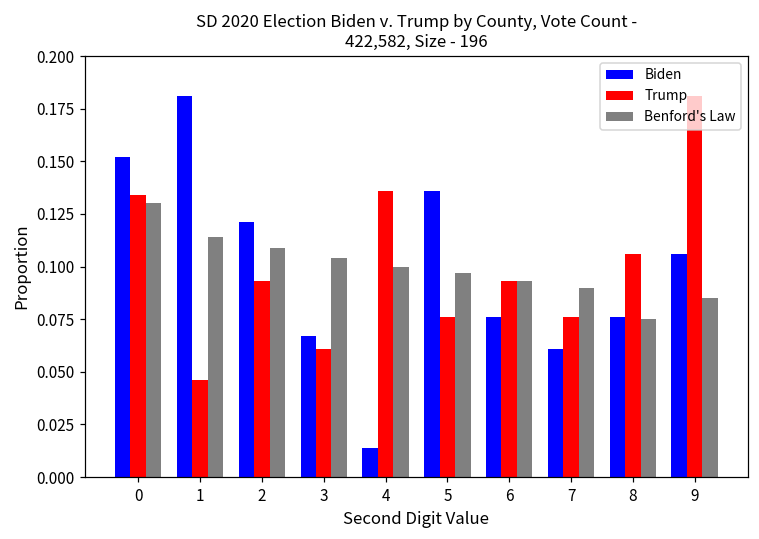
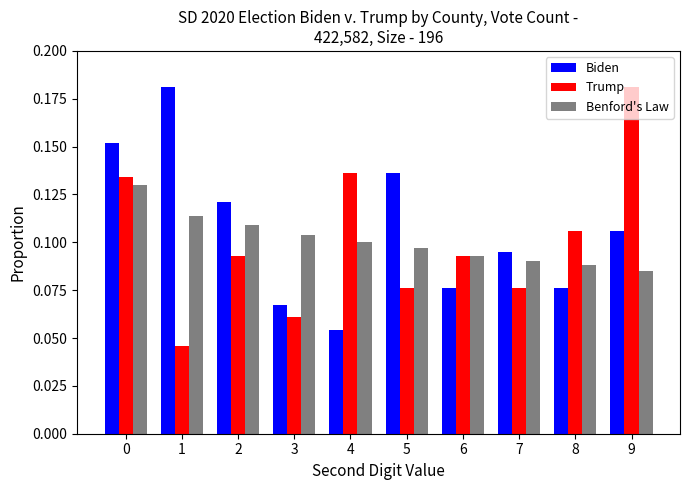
Biden, 4: 0.014 -> 0.054
Biden, 7: 0.061 -> 0.095
Benford's Law, 8: 0.075 -> 0.088
